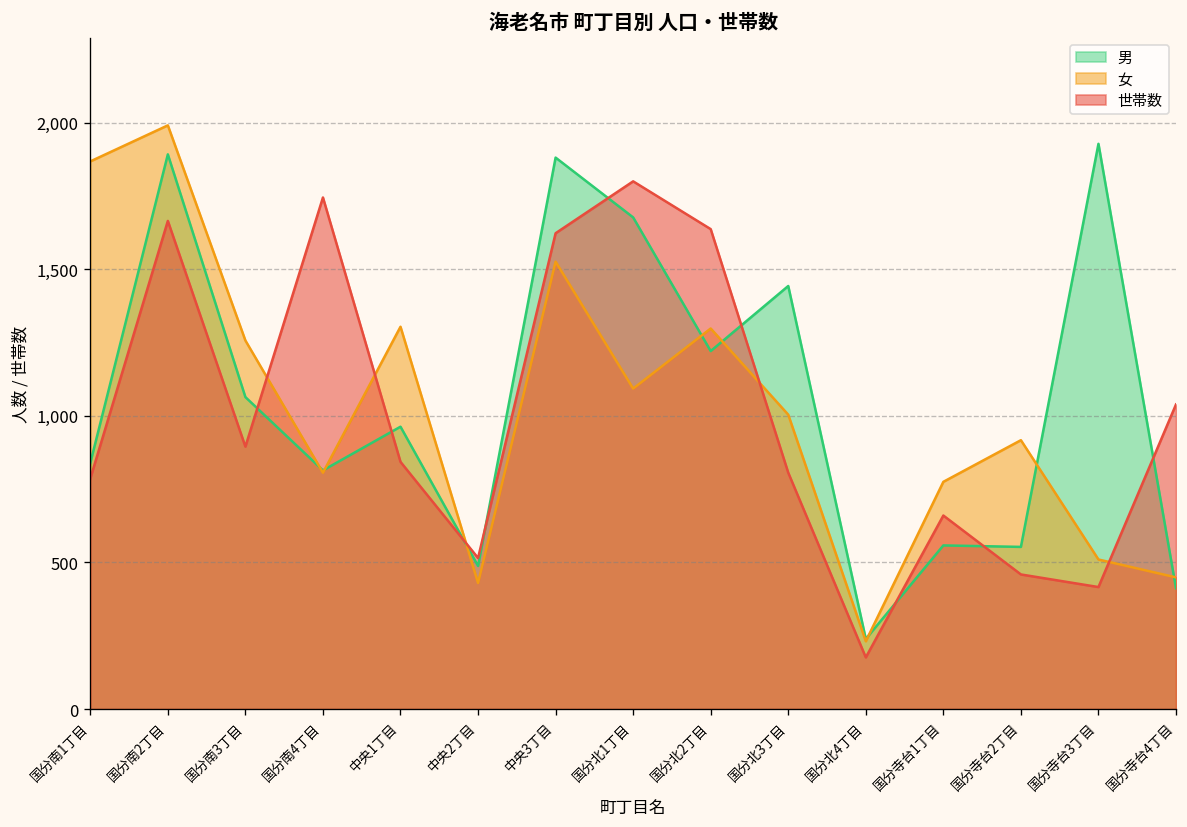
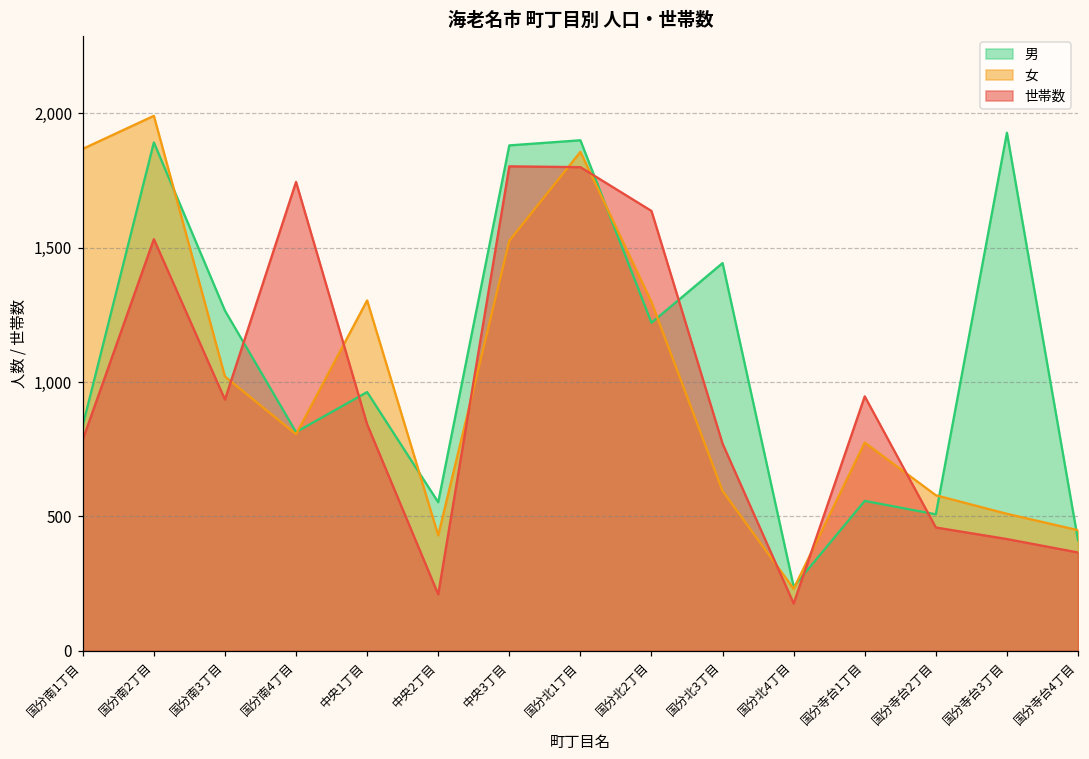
世帯数, 国分南2丁目: 1,670 -> 1,530
男, 国分南3丁目: 1,060 -> 1,270
女, 国分南3丁目: 1,260 -> 1,020
世帯数, 国分南3丁目: 900 -> 940
男, 中央2丁目: 490 -> 550
世帯数, 中央2丁目: 520 -> 210
世帯数, 中央3丁目: 1,620 -> 1,800
男, 国分北1丁目: 1,680 -> 1,900
女, 国分北1丁目: 1,090 -> 1,860
女, 国分北3丁目: 1,000 -> 600
世帯数, 国分北3丁目: 810 -> 770
世帯数, 国分寺台1丁目: 660 -> 950
男, 国分寺台2丁目: 550 -> 510
女, 国分寺台2丁目: 920 -> 580
世帯数, 国分寺台4丁目: 1,040 -> 370
